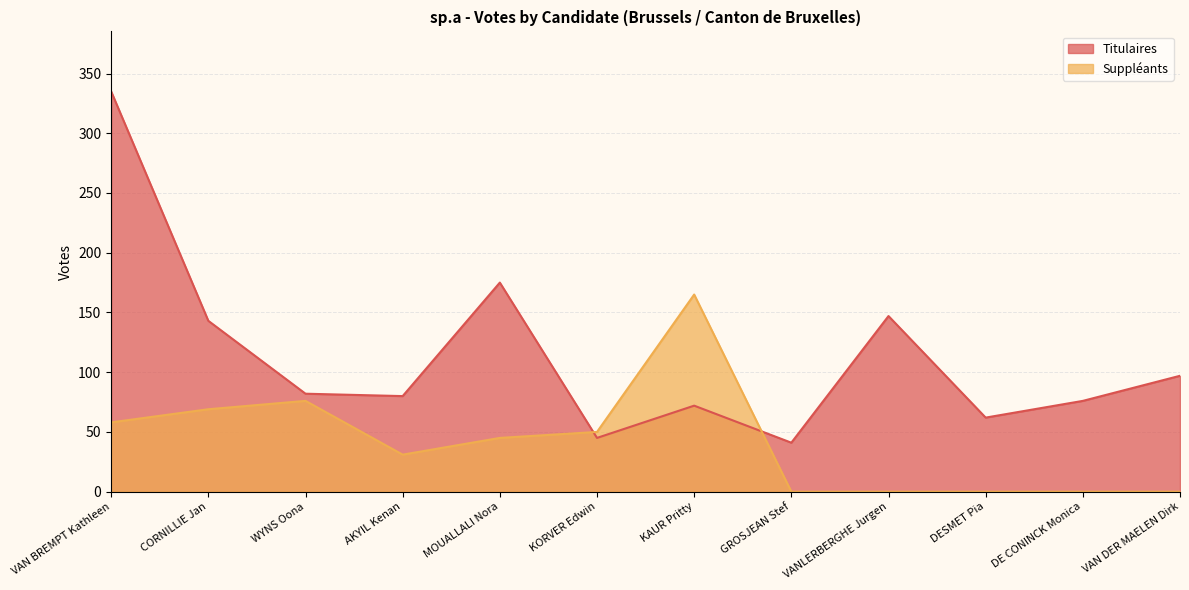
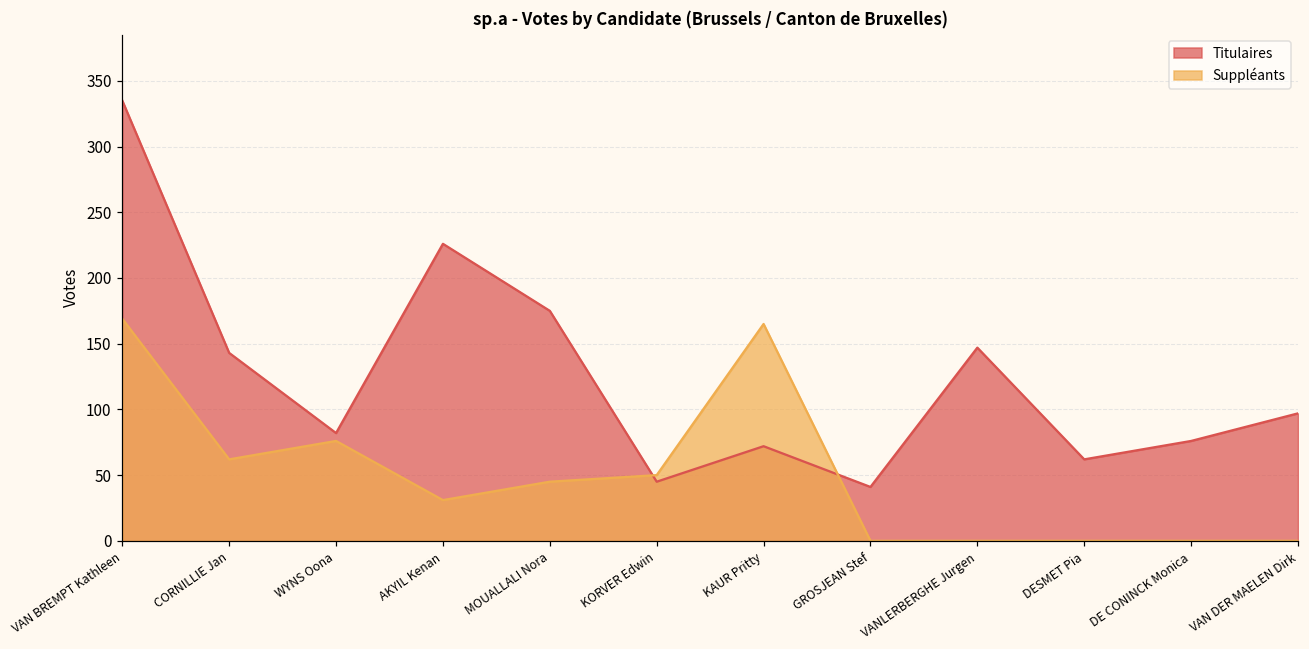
Suppléants, VAN BREMPT Kathleen: 58 -> 169
Suppléants, CORNILLIE Jan: 69 -> 62
Titulaires, AKYIL Kenan: 80 -> 226
